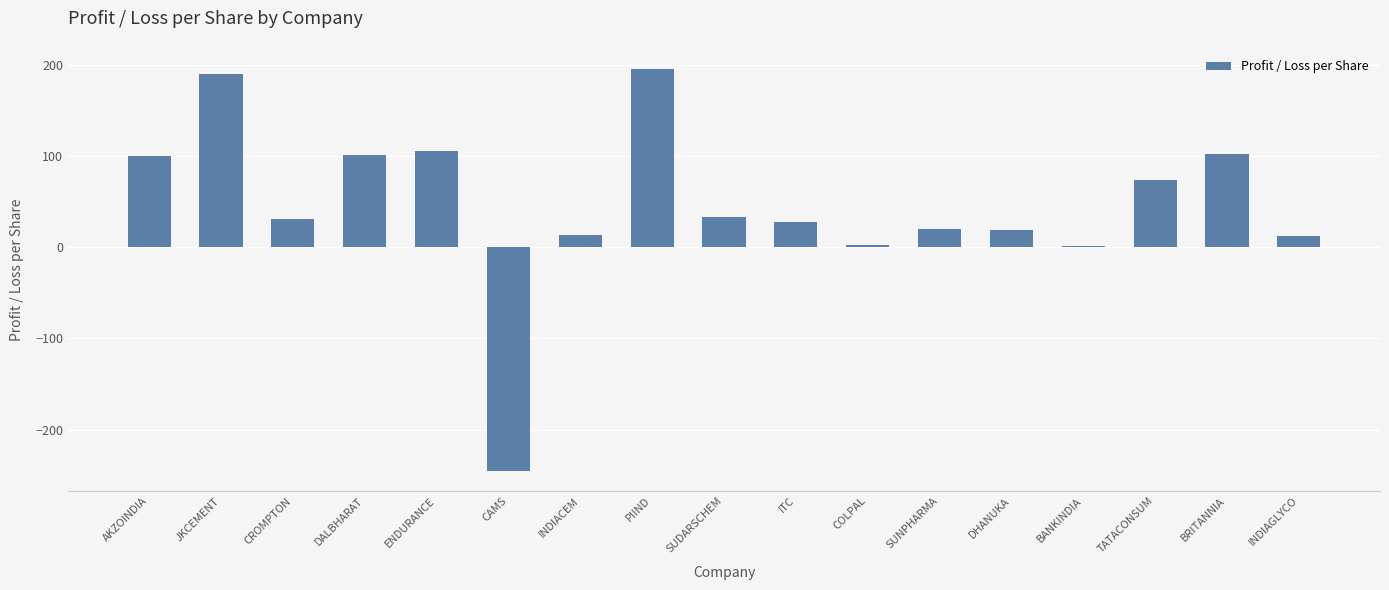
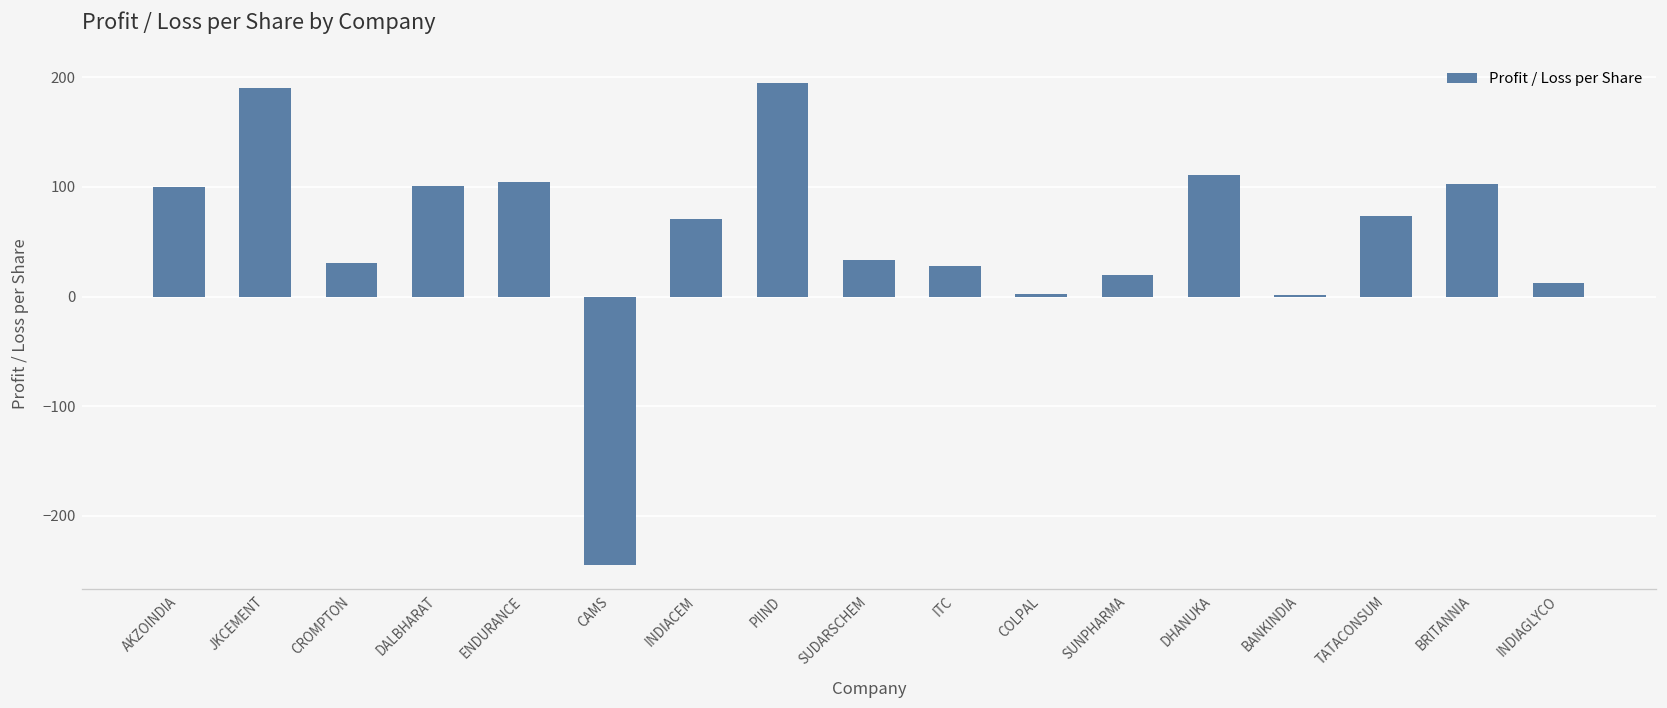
INDIACEM: 10 -> 70
DHANUKA: 20 -> 110
